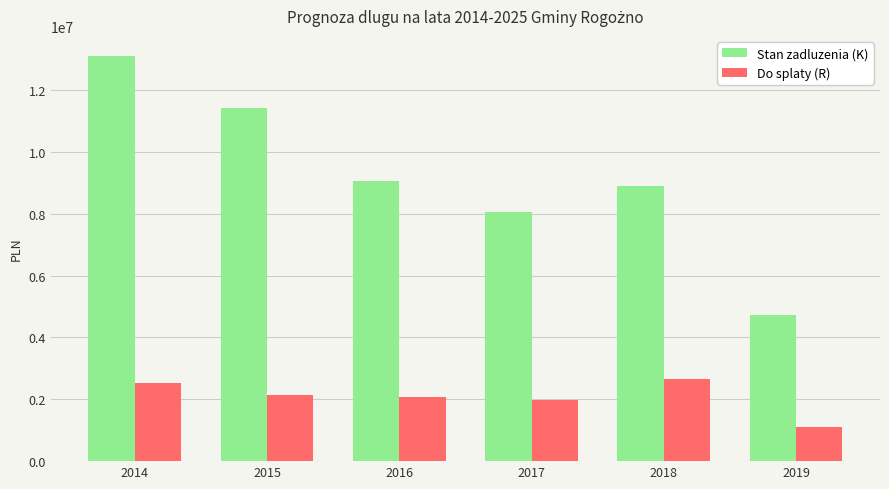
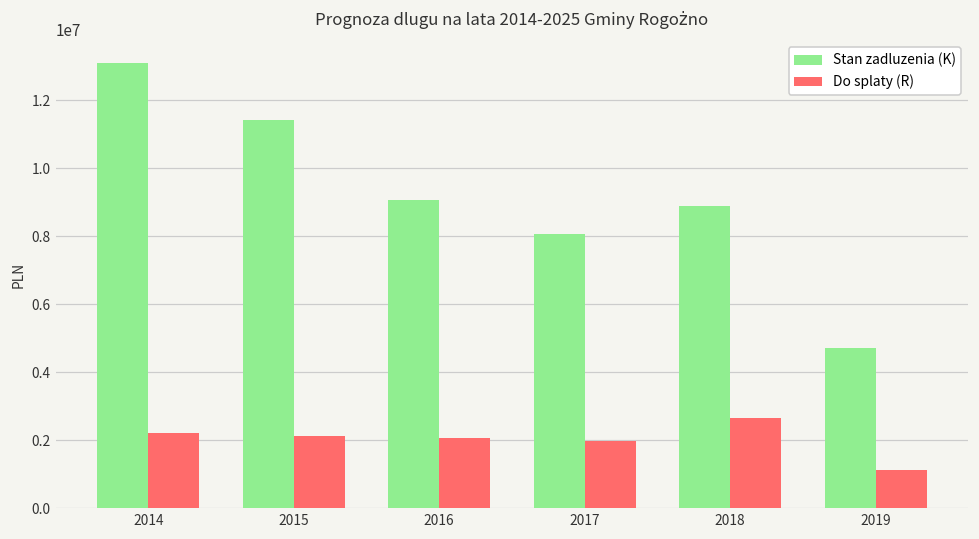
Do splaty (R), 2014: 2500000 -> 2200000
